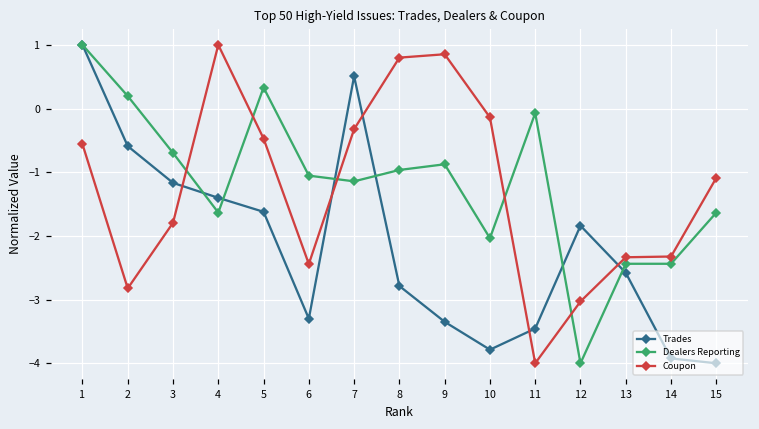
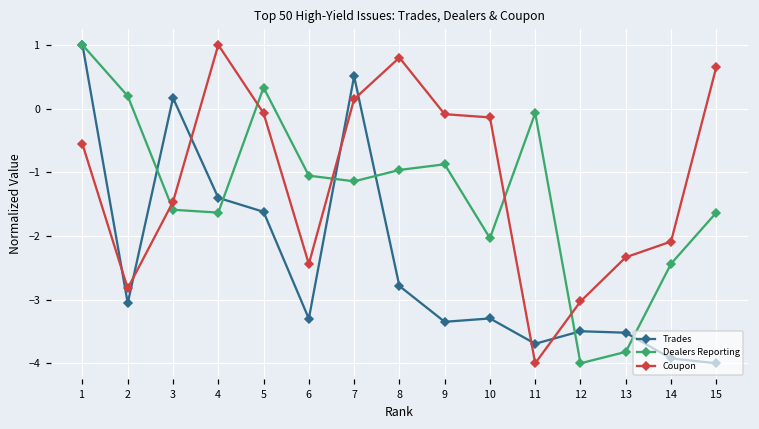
Trades, 2: -0.6 -> -3.1
Trades, 3: -1.2 -> 0.2
Dealers Reporting, 3: -0.7 -> -1.6
Coupon, 3: -1.8 -> -1.5
Coupon, 5: -0.5 -> -0.1
Coupon, 7: -0.3 -> 0.1
Coupon, 9: 0.9 -> -0.1
Trades, 10: -3.8 -> -3.3
Trades, 11: -3.5 -> -3.7
Trades, 12: -1.8 -> -3.5
Trades, 13: -2.6 -> -3.5
Dealers Reporting, 13: -2.4 -> -3.8
Coupon, 14: -2.3 -> -2.1
Coupon, 15: -1.1 -> 0.7
